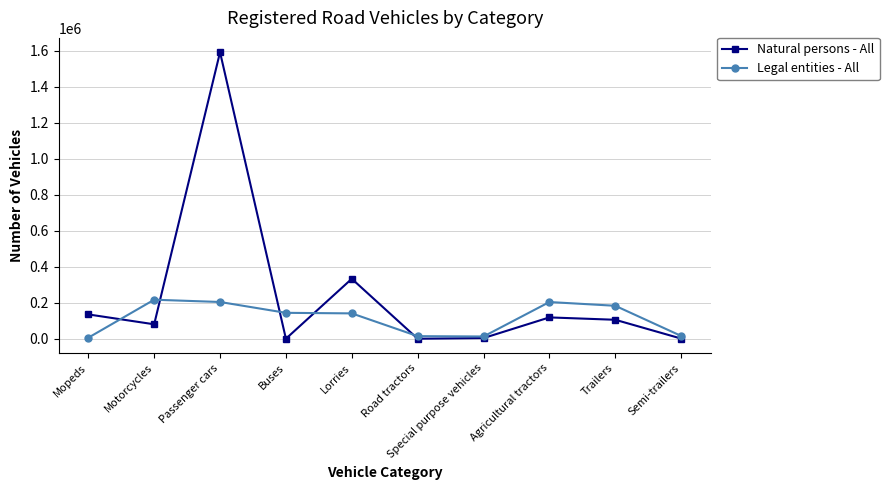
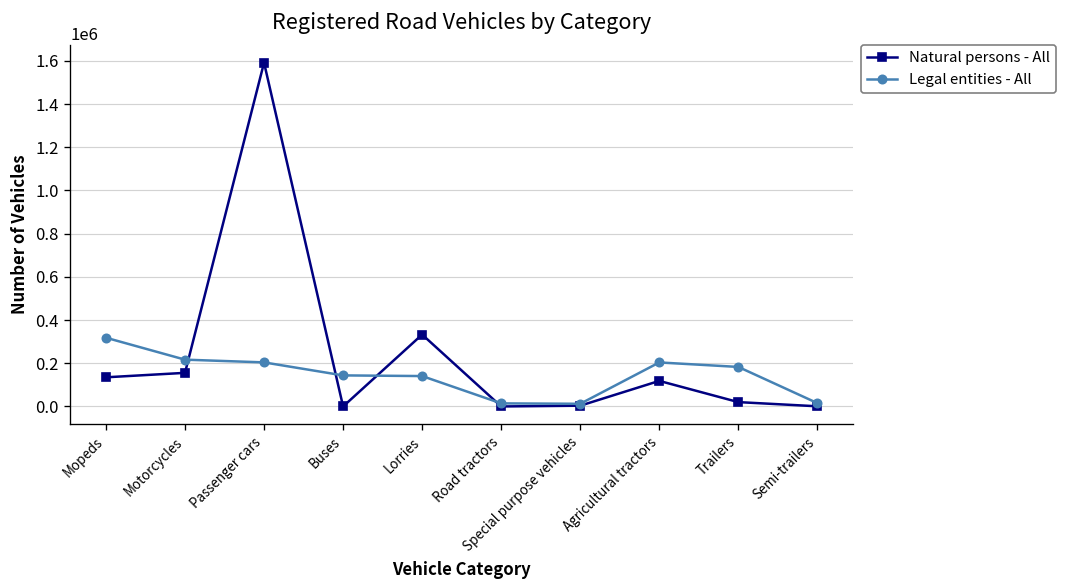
Legal entities - All, Mopeds: 10000 -> 320000
Natural persons - All, Motorcycles: 80000 -> 160000
Natural persons - All, Trailers: 110000 -> 20000
